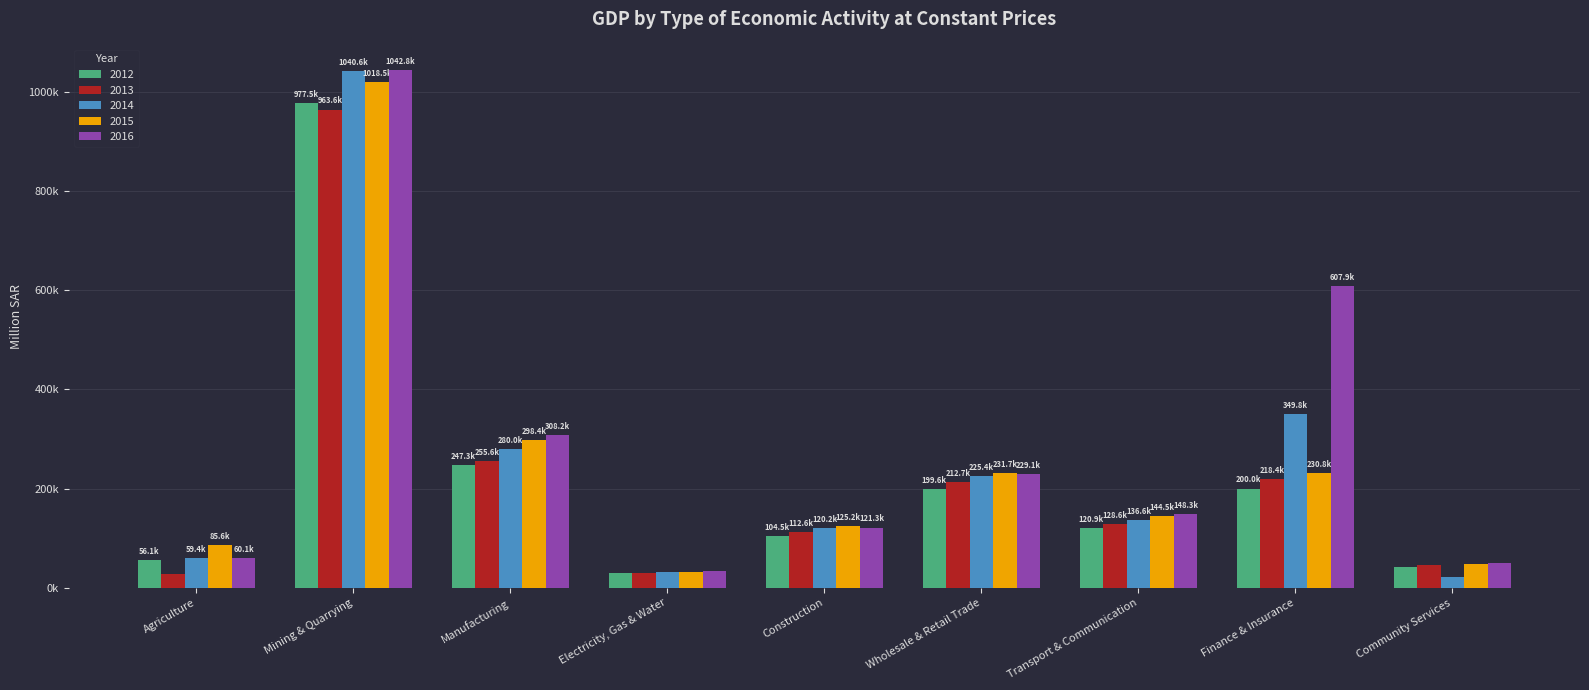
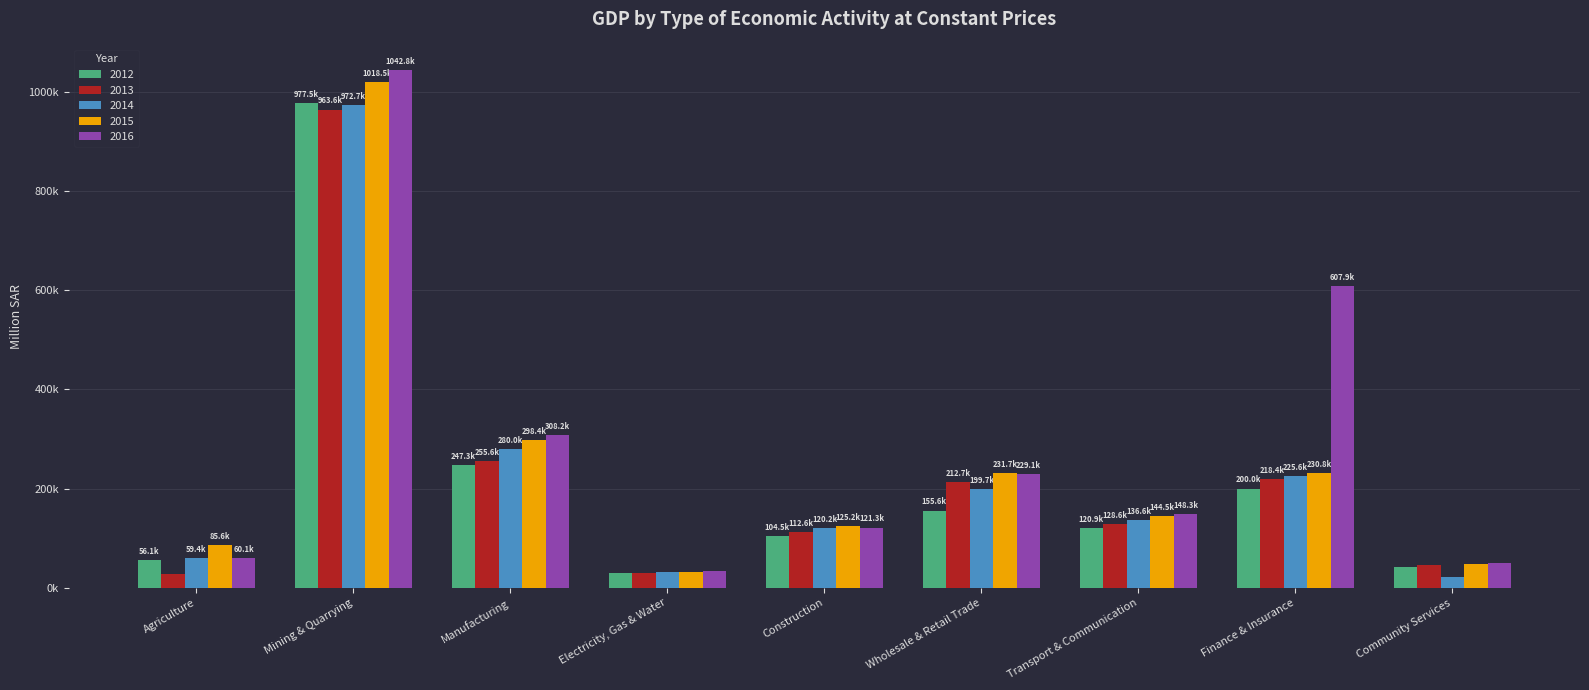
2014, Mining & Quarrying: 1040.6k -> 972.7k
2012, Wholesale & Retail Trade: 199.6k -> 155.6k
2014, Wholesale & Retail Trade: 225.4k -> 199.7k
2014, Finance & Insurance: 349.8k -> 225.6k
